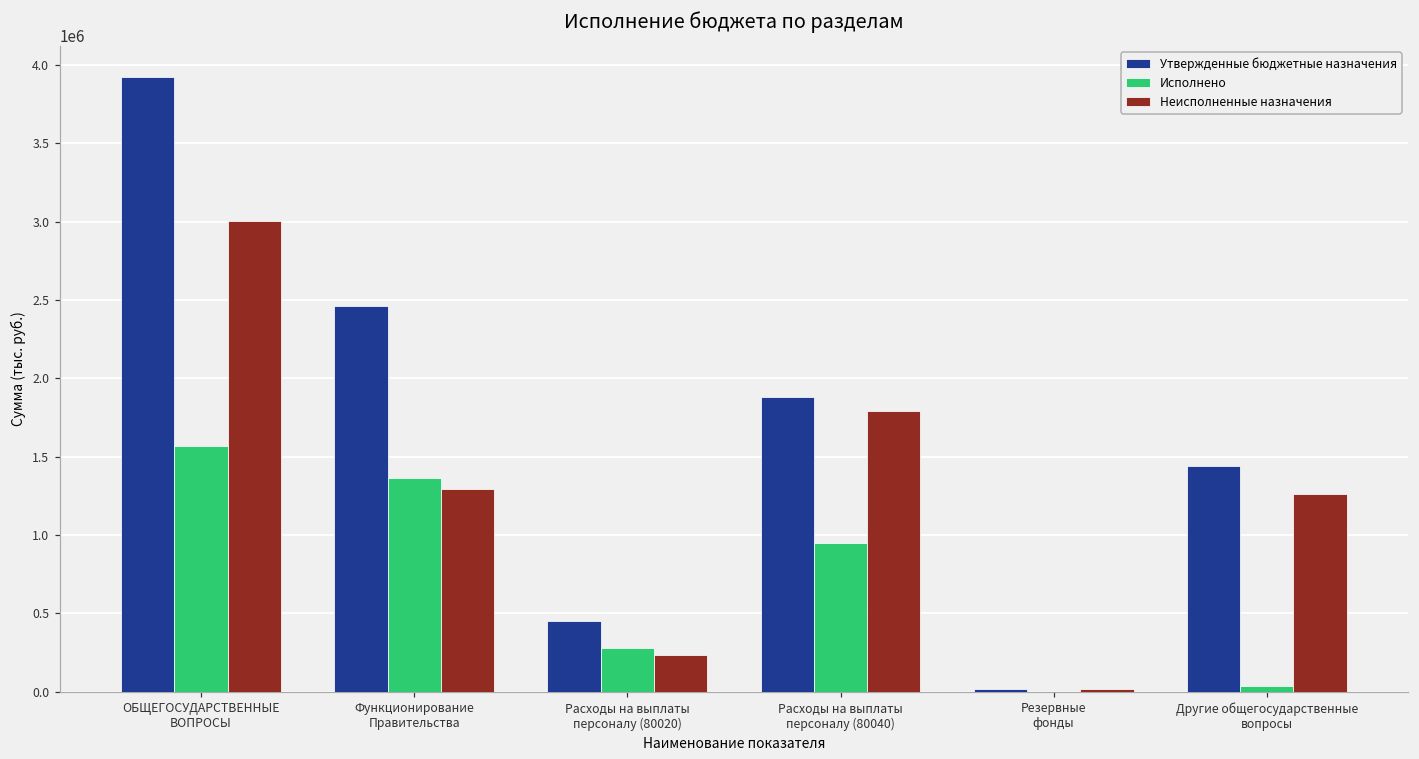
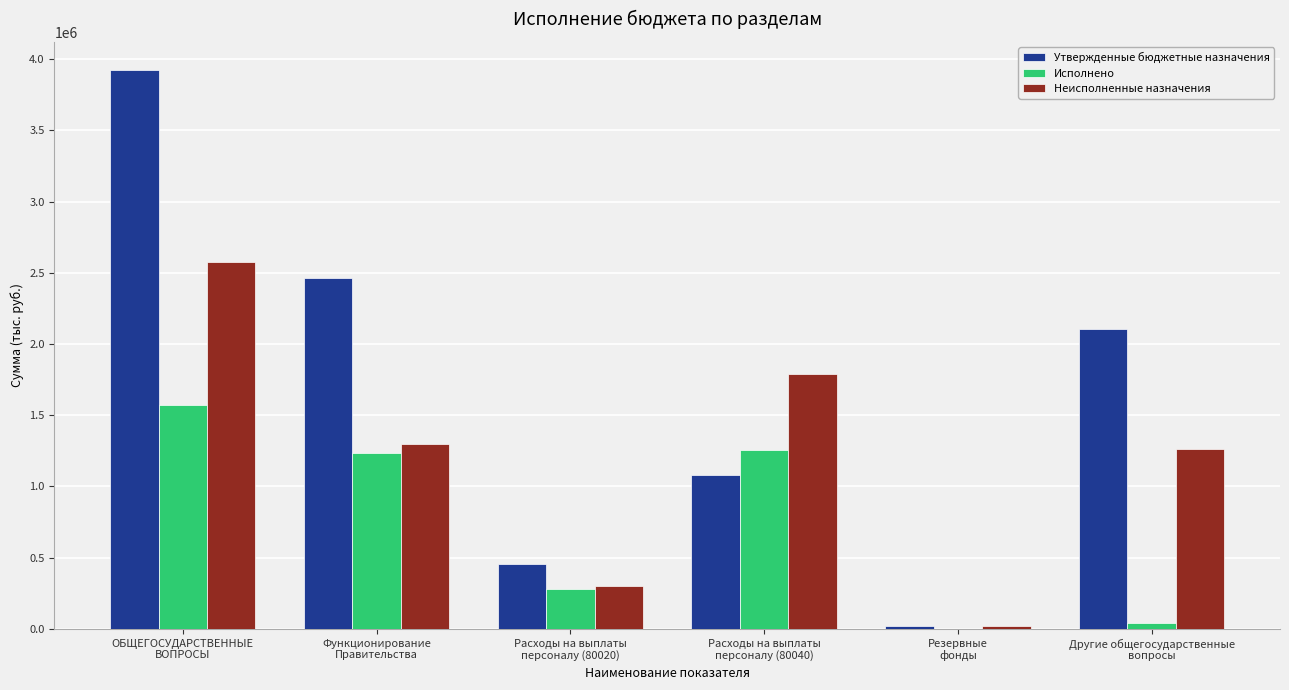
Неисполненные назначения, ОБЩЕГОСУДАРСТВЕННЫЕ ВОПРОСЫ: 3010000 -> 2580000
Исполнено, Функционирование Правительства: 1360000 -> 1230000
Неисполненные назначения, Расходы на выплаты персоналу (80020): 240000 -> 300000
Утвержденные бюджетные назначения, Расходы на выплаты персоналу (80040): 1880000 -> 1080000
Исполнено, Расходы на выплаты персоналу (80040): 950000 -> 1260000
Утвержденные бюджетные назначения, Другие общегосударственные вопросы: 1440000 -> 2100000
